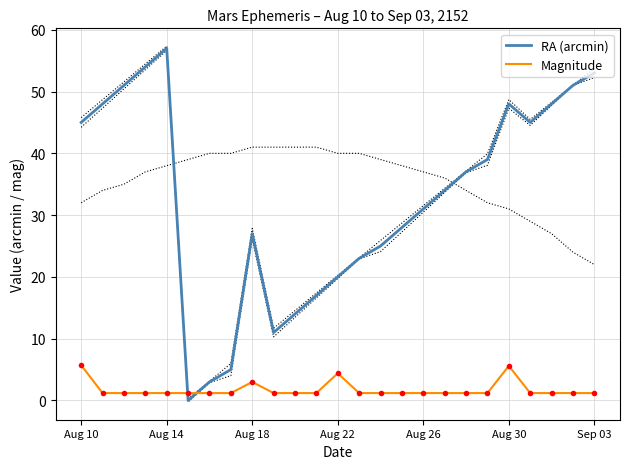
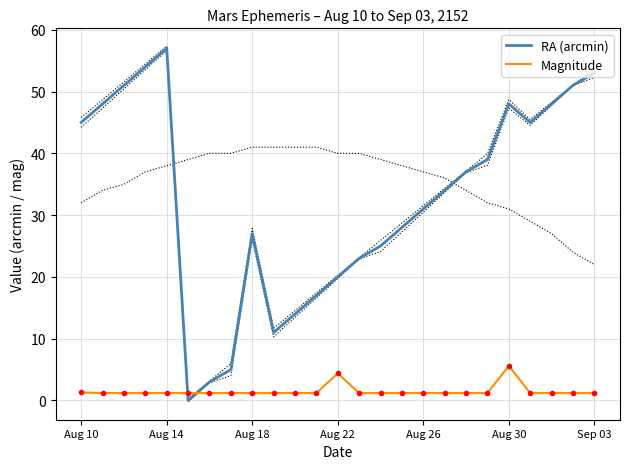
Magnitude, Aug 10: 6 -> 1
Magnitude, Aug 18: 3 -> 1
